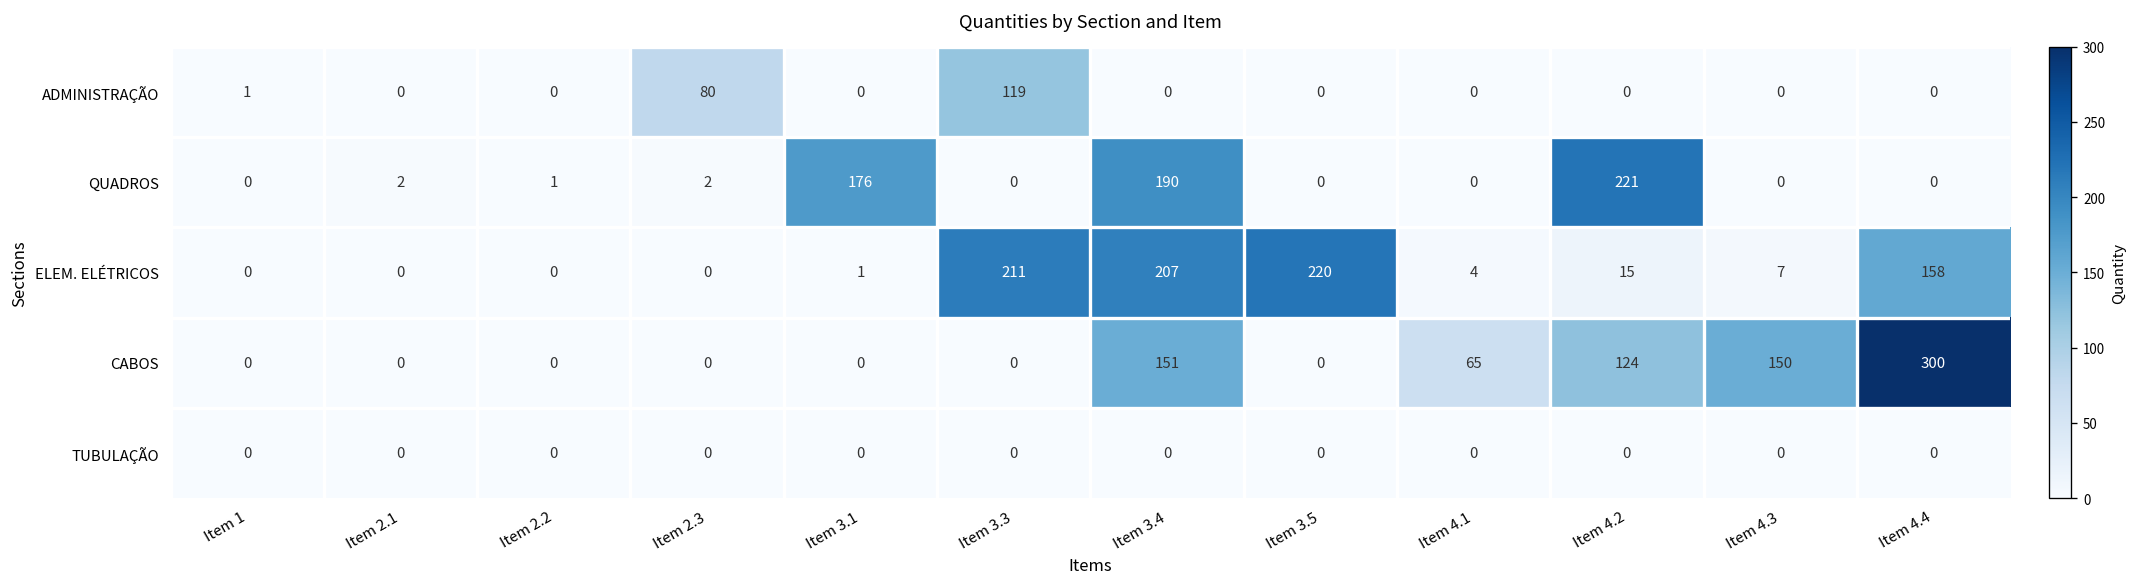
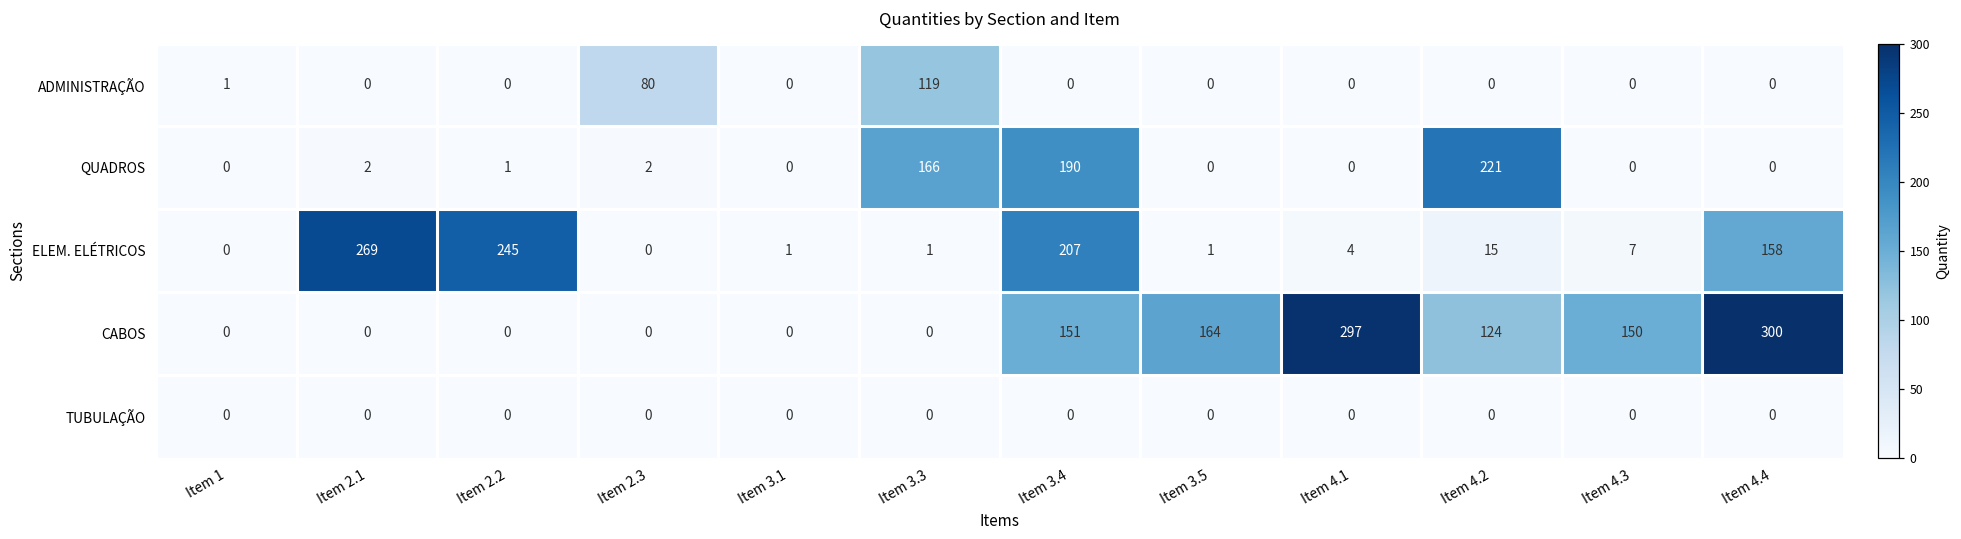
QUADROS, Item 3.1: 176 -> 0
QUADROS, Item 3.3: 0 -> 166
ELEM. ELÉTRICOS, Item 2.1: 0 -> 269
ELEM. ELÉTRICOS, Item 2.2: 0 -> 245
ELEM. ELÉTRICOS, Item 3.3: 211 -> 1
ELEM. ELÉTRICOS, Item 3.5: 220 -> 1
CABOS, Item 3.5: 0 -> 164
CABOS, Item 4.1: 65 -> 297
